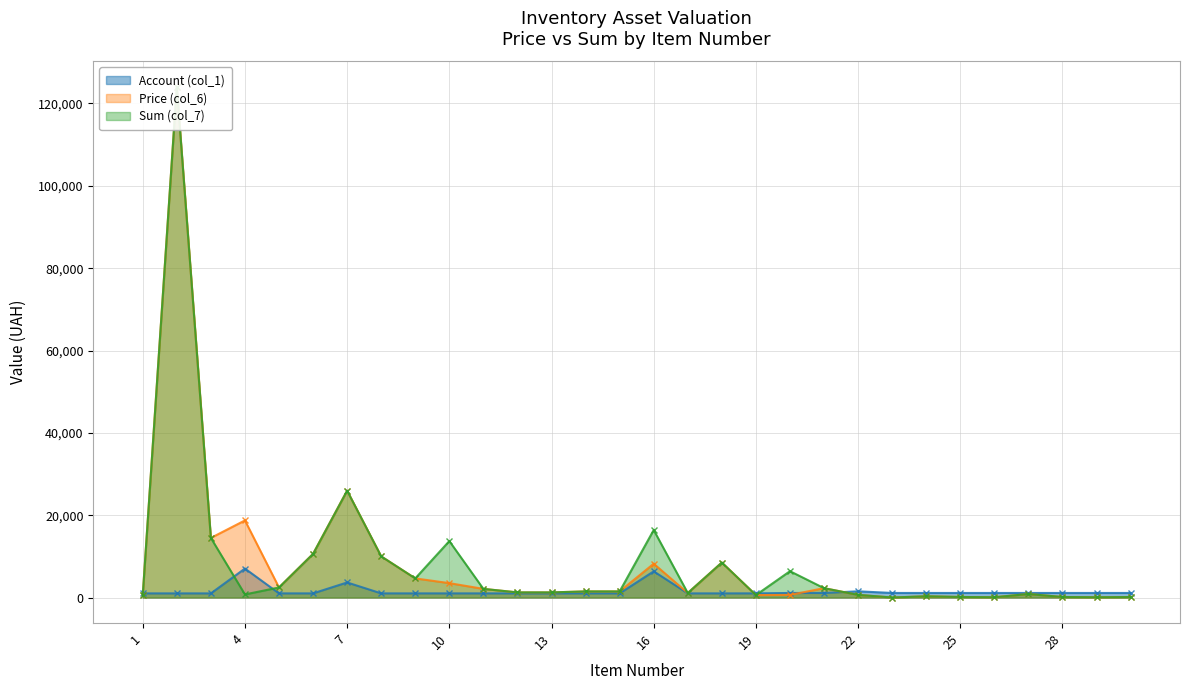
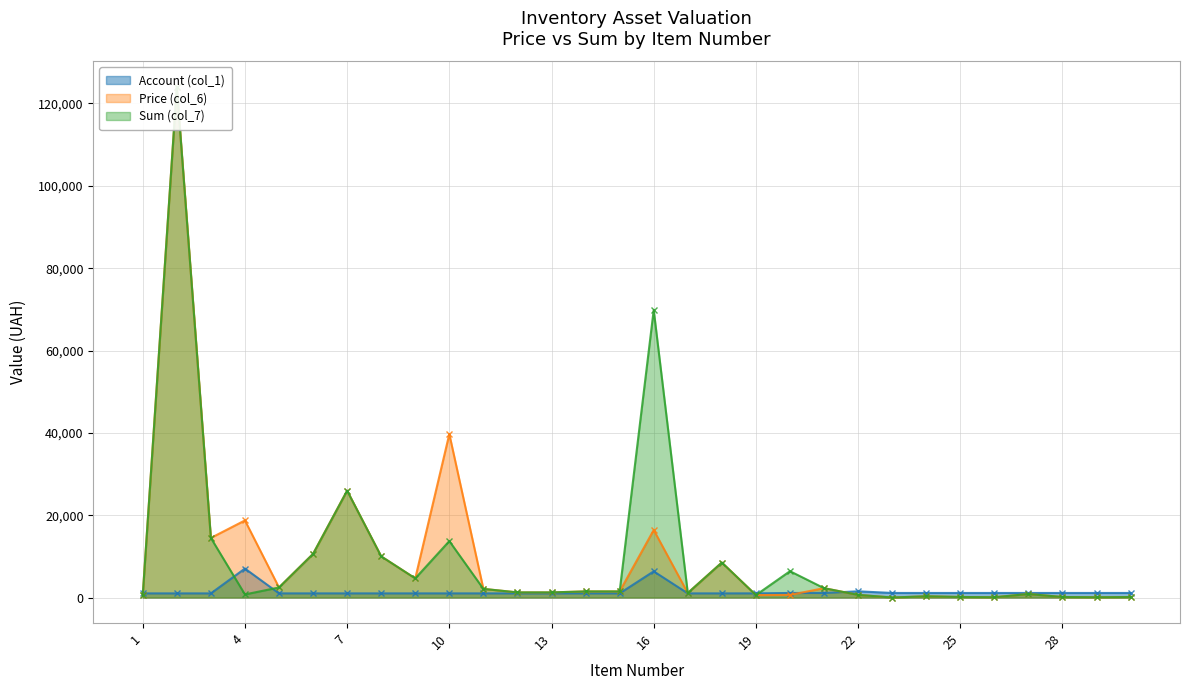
Account (col_1), 7: 4,000 -> 1,000
Price (col_6), 10: 4,000 -> 40,000
Price (col_6), 16: 8,000 -> 16,000
Sum (col_7), 16: 16,000 -> 70,000
